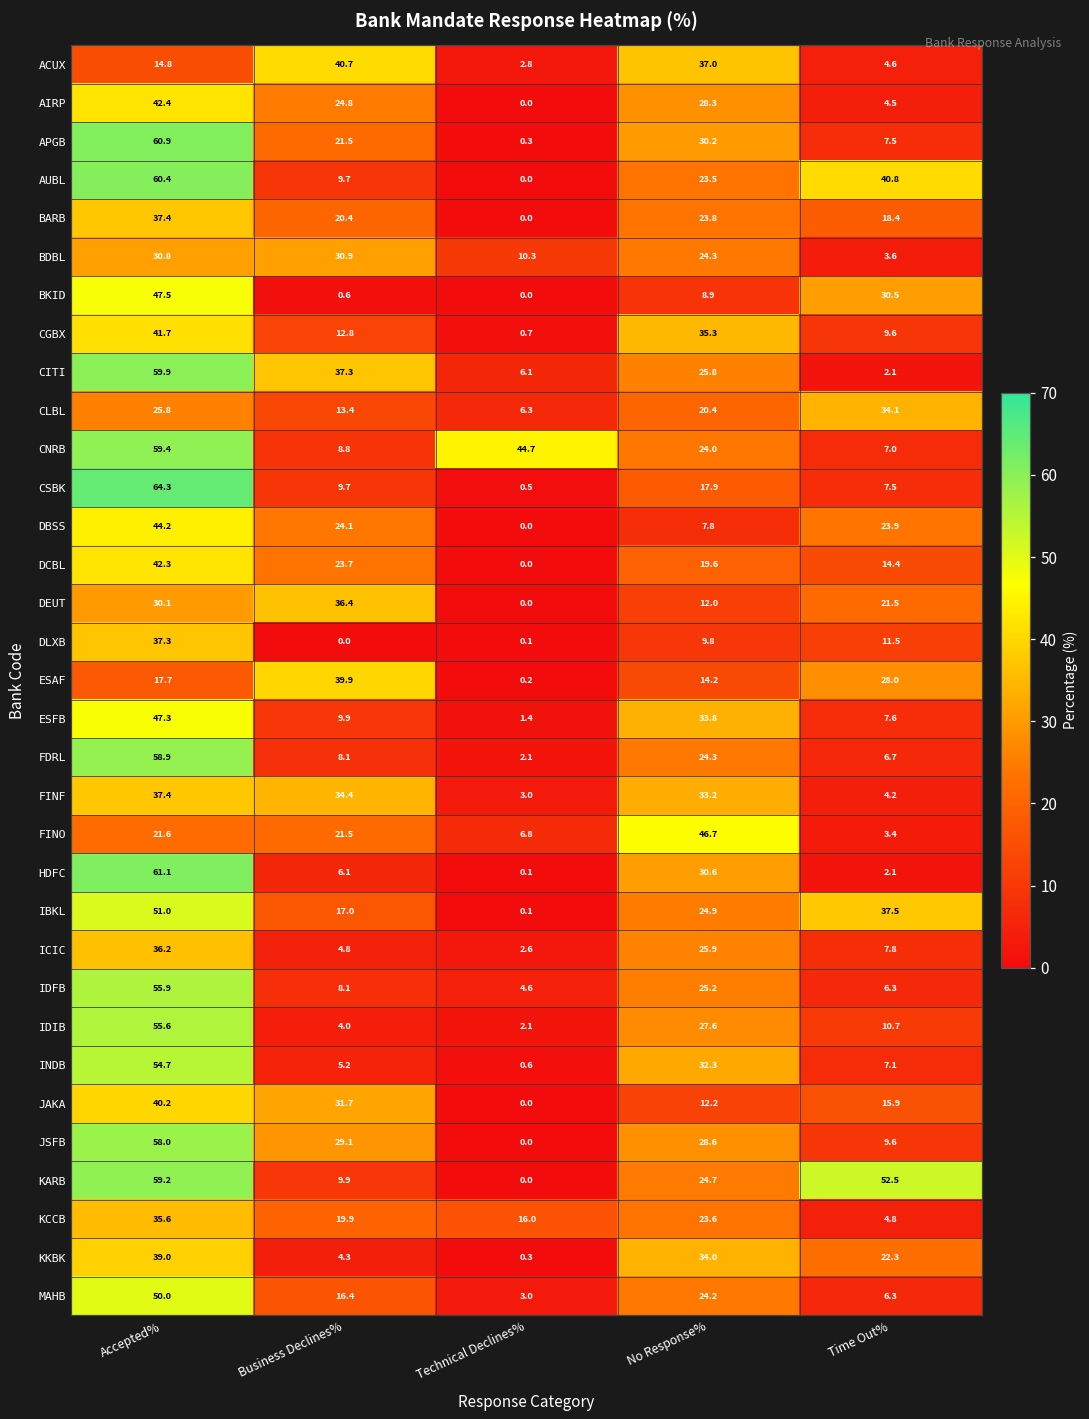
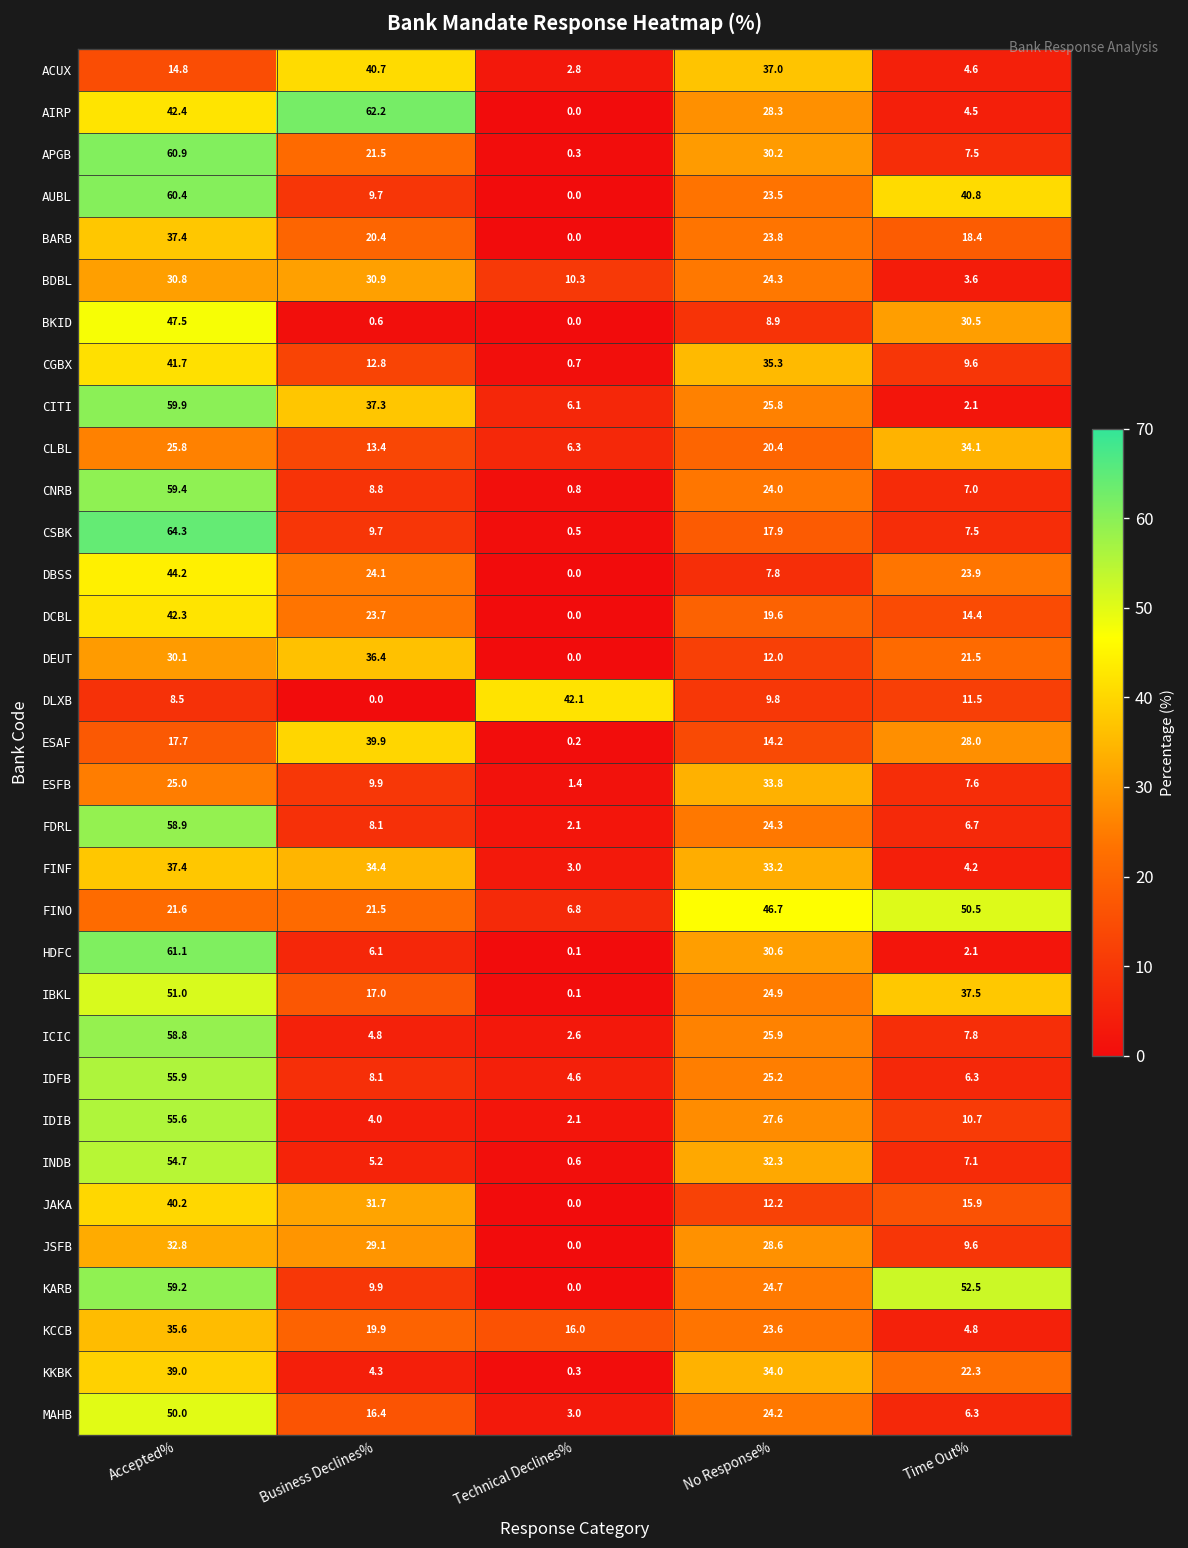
AIRP, Business Declines%: 24.8 -> 62.2
CNRB, Technical Declines%: 44.7 -> 0.8
DLXB, Accepted%: 37.3 -> 8.5
DLXB, Technical Declines%: 0.1 -> 42.1
ESFB, Accepted%: 47.3 -> 25.0
FINO, Time Out%: 3.4 -> 50.5
ICIC, Accepted%: 36.2 -> 58.8
JSFB, Accepted%: 58.0 -> 32.8
